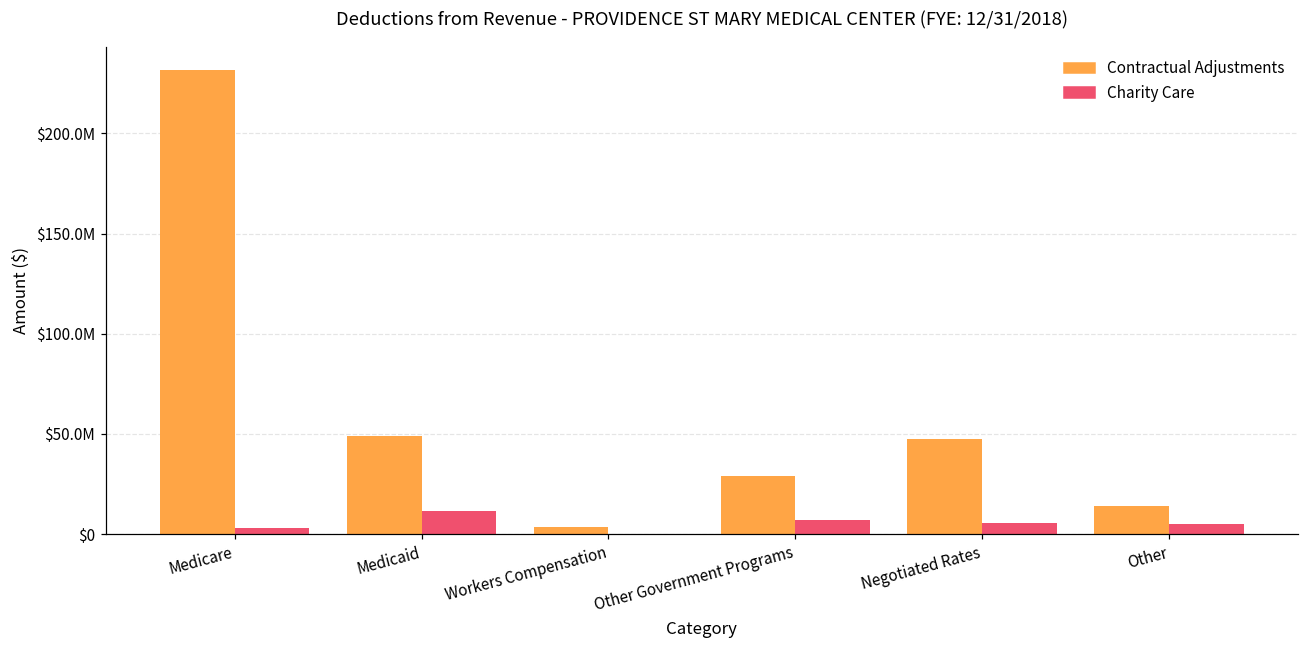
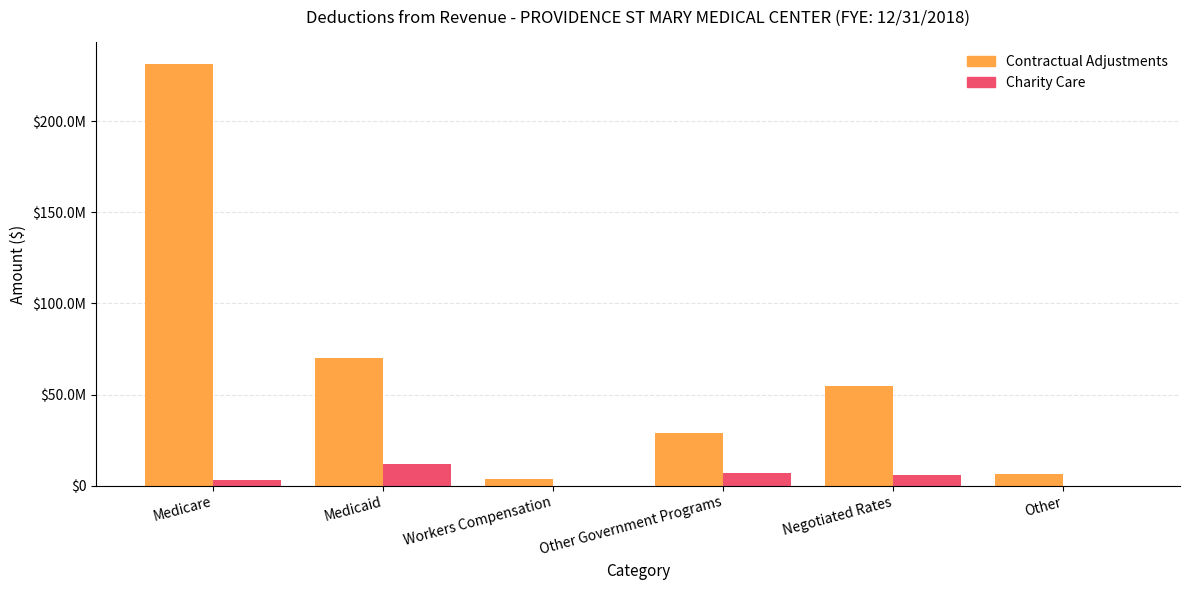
Contractual Adjustments, Medicaid: $49000000 -> $70000000
Contractual Adjustments, Negotiated Rates: $47000000 -> $55000000
Contractual Adjustments, Other: $14000000 -> $6000000
Charity Care, Other: $5000000 -> $0
